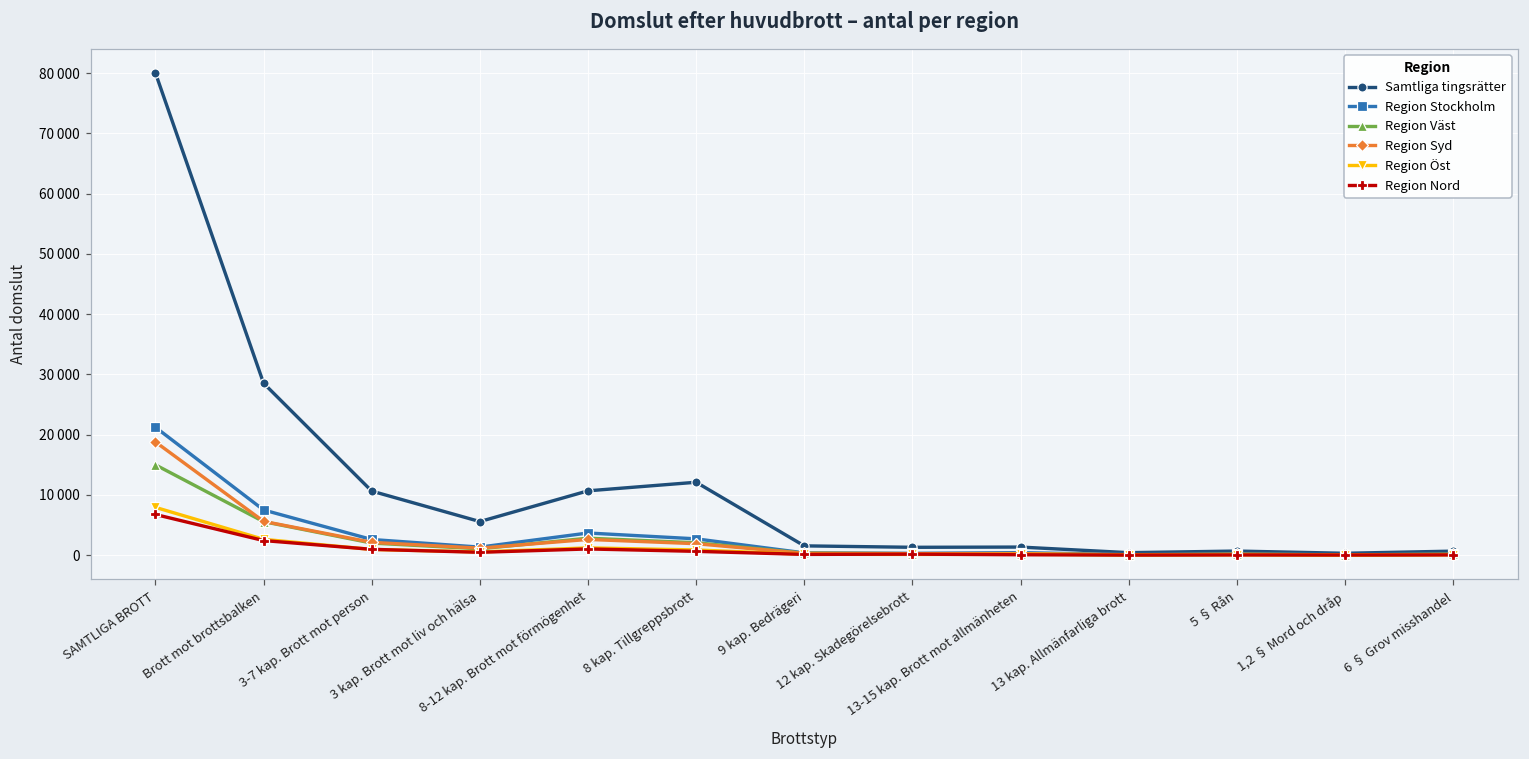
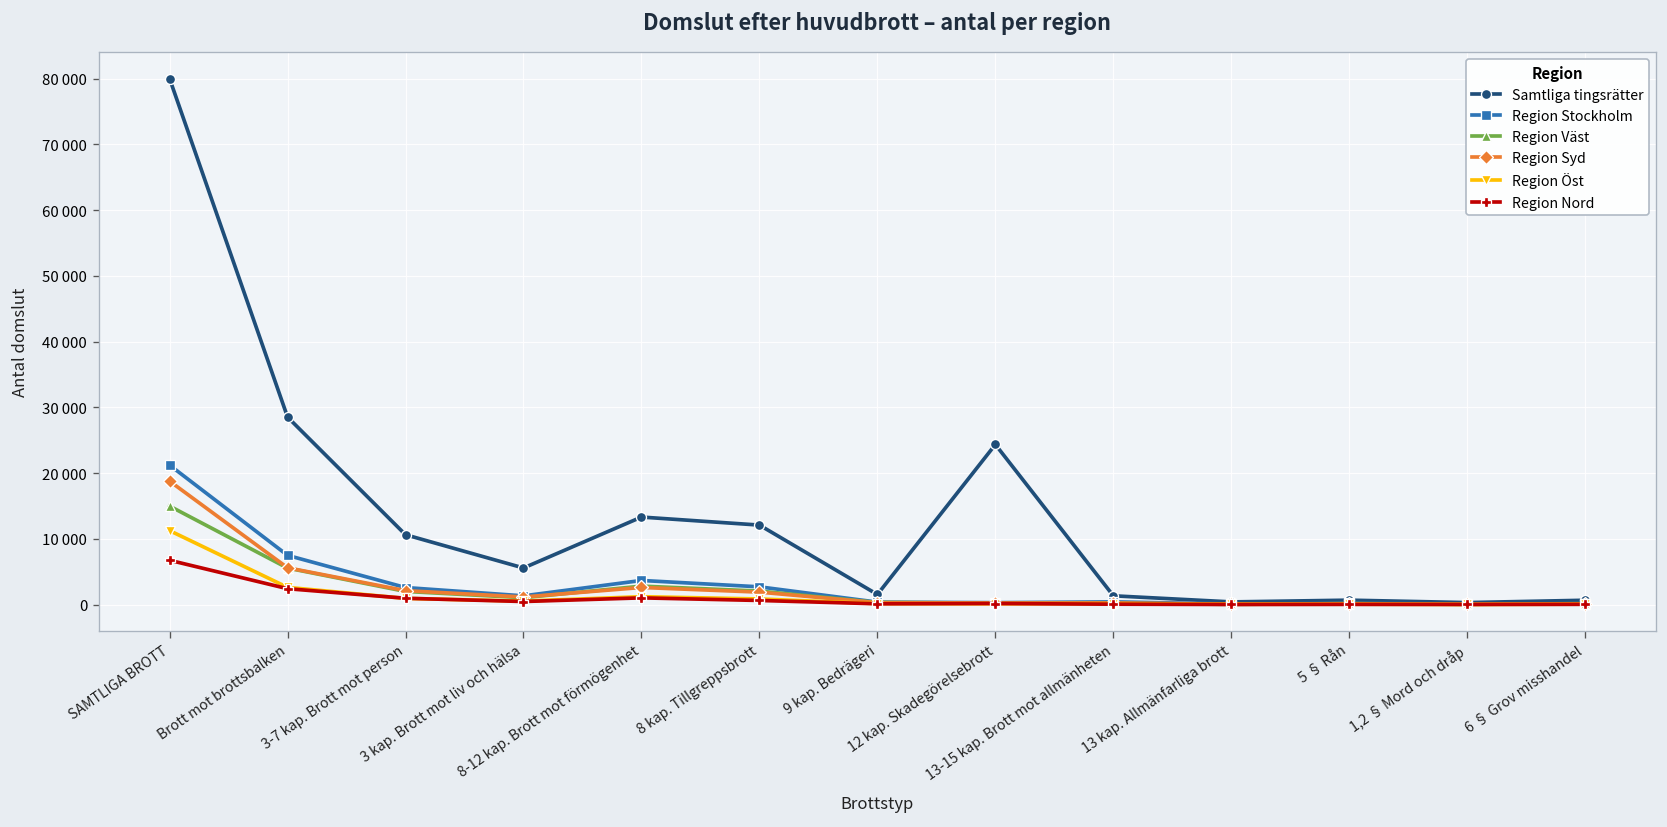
Region Öst, SAMTLIGA BROTT: 8000 -> 11000
Samtliga tingsrätter, 8-12 kap. Brott mot förmögenhet: 11000 -> 13000
Samtliga tingsrätter, 12 kap. Skadegörelsebrott: 1000 -> 24000
